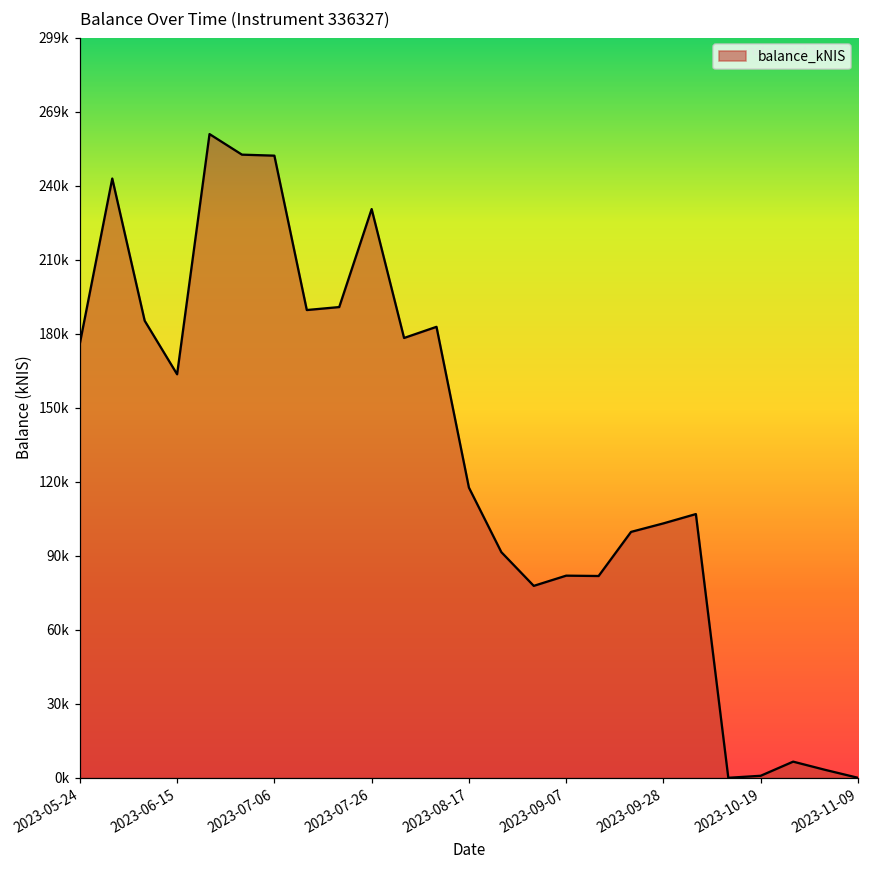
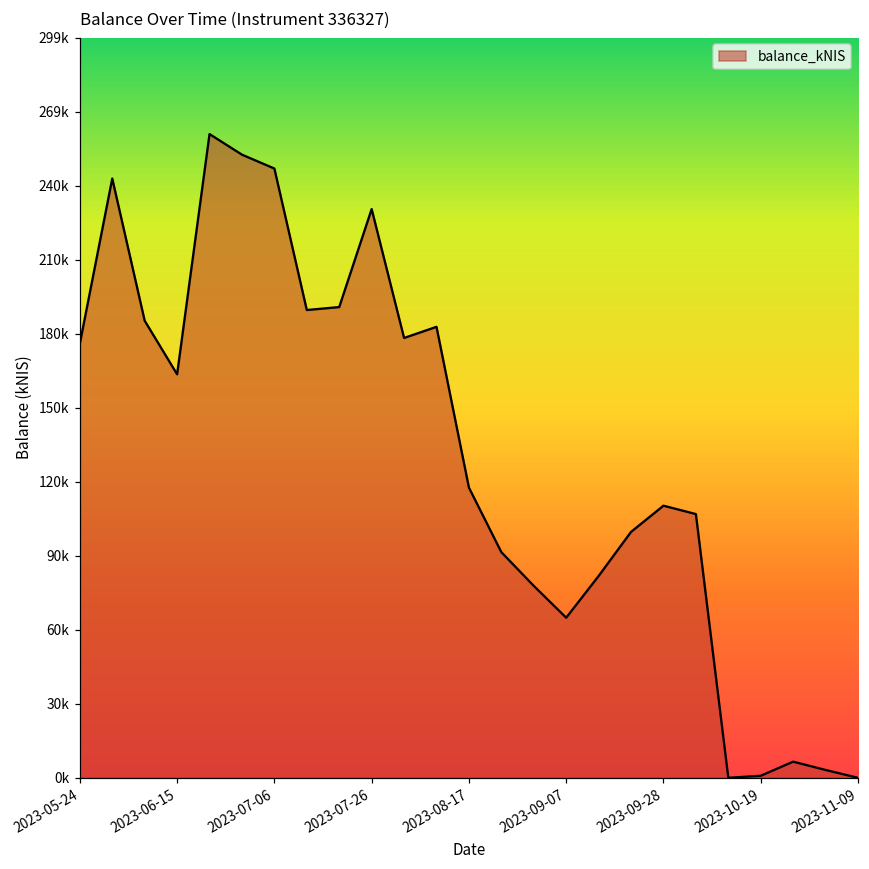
2023-07-06: 252000 -> 246000
2023-09-07: 82000 -> 65000
2023-09-28: 103000 -> 110000
